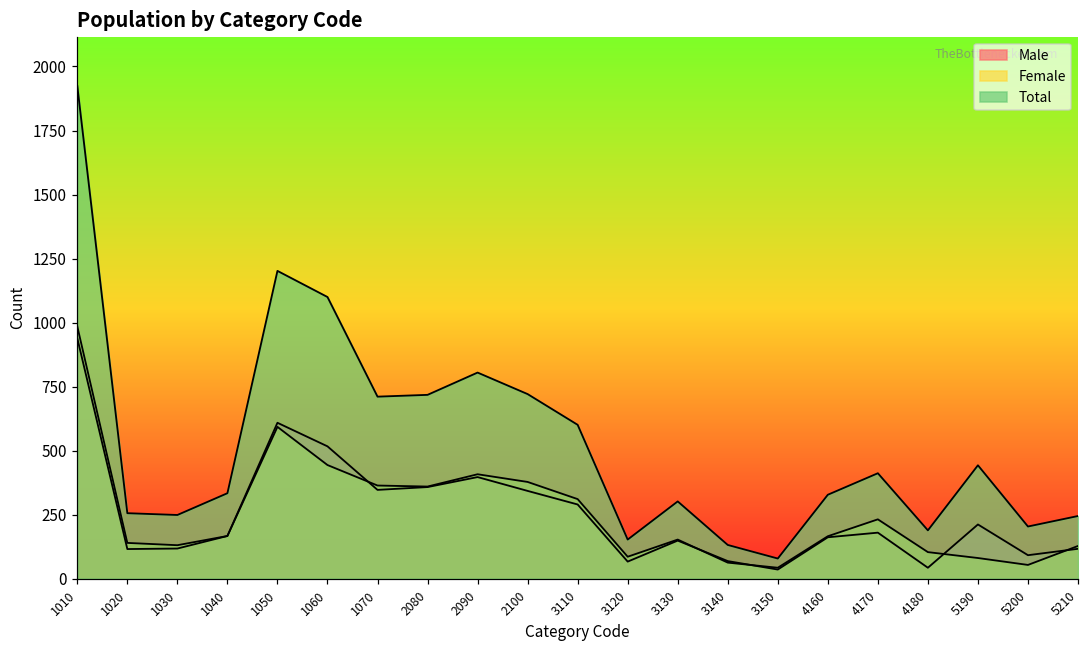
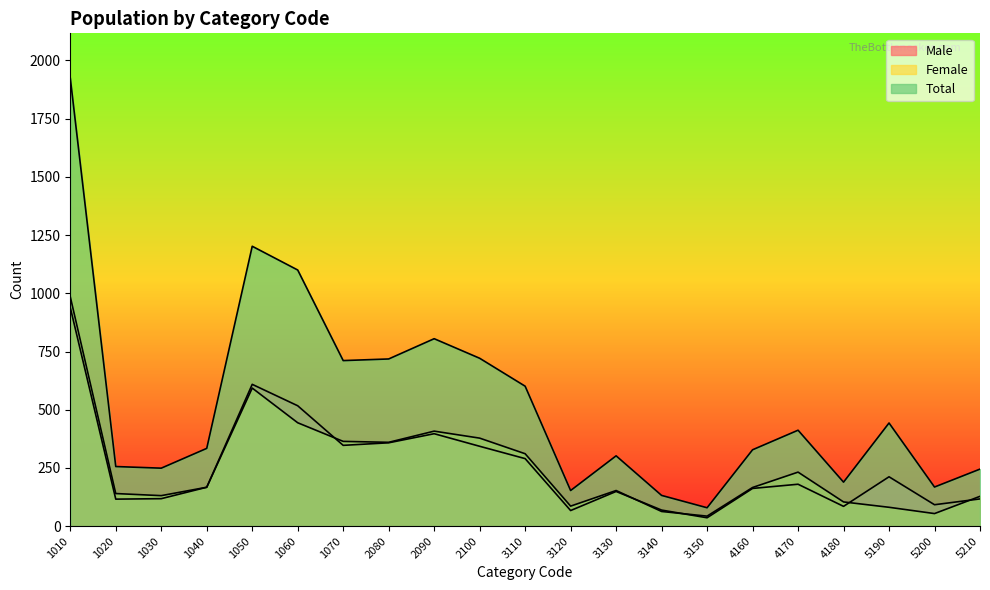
Male, 4180: 40 -> 90
Total, 5200: 200 -> 170
